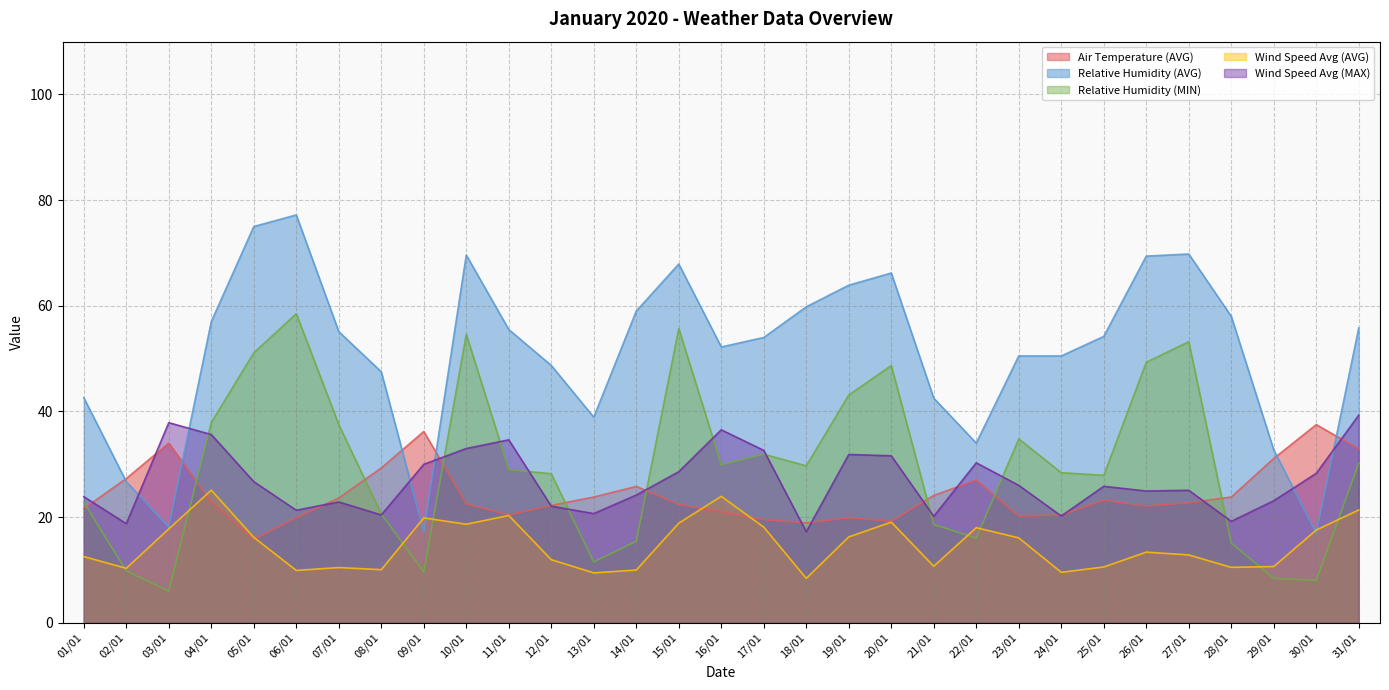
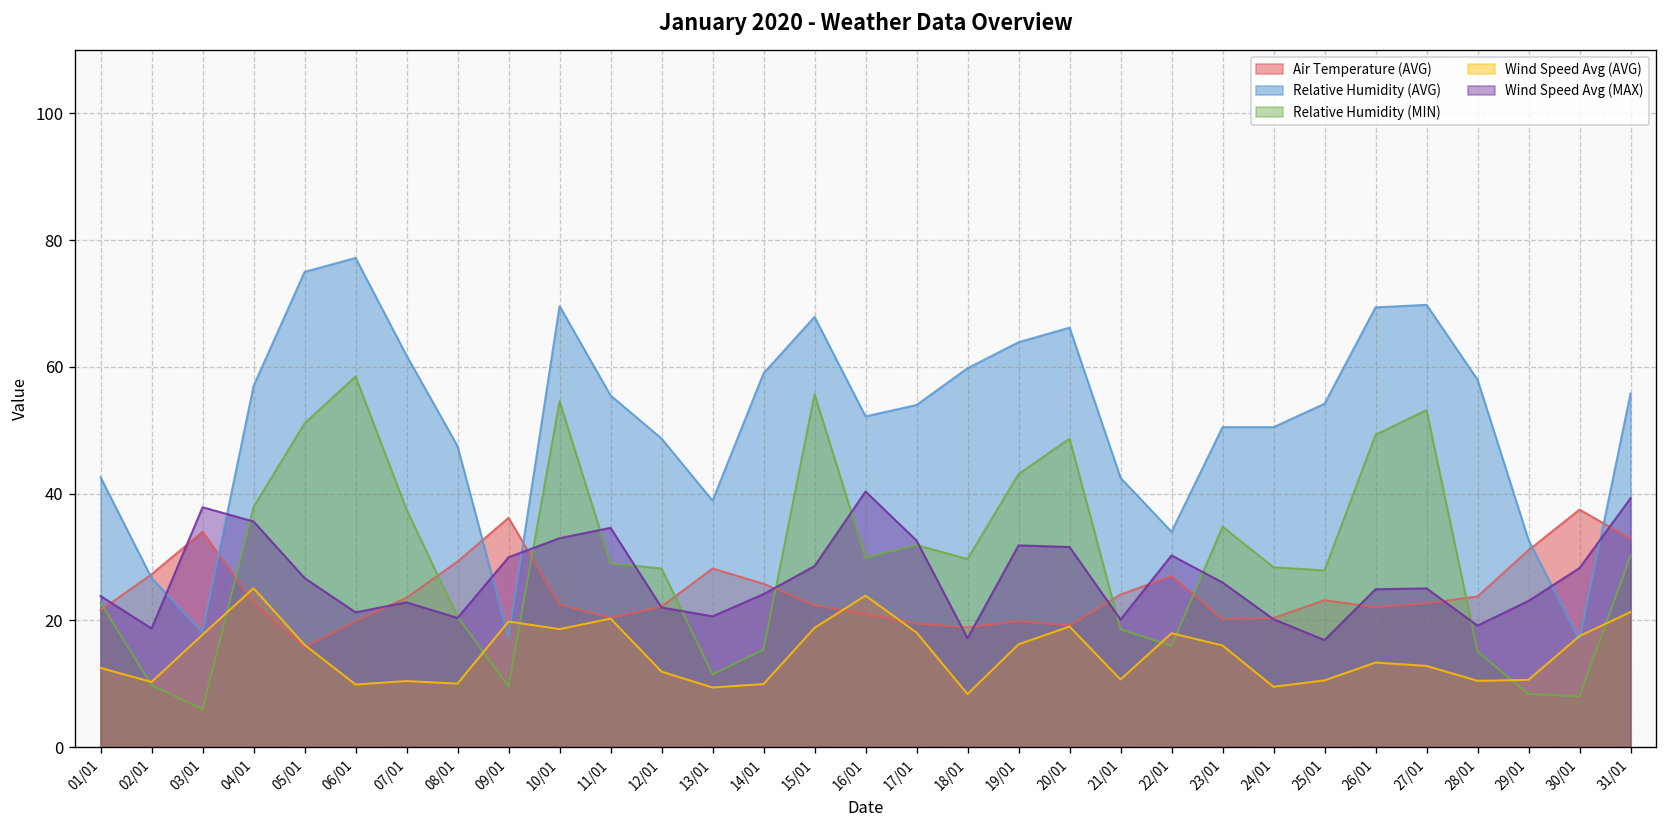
Relative Humidity (AVG), 07/01: 55 -> 62
Air Temperature (AVG), 13/01: 24 -> 28
Wind Speed Avg (MAX), 16/01: 37 -> 40
Wind Speed Avg (MAX), 25/01: 26 -> 17
